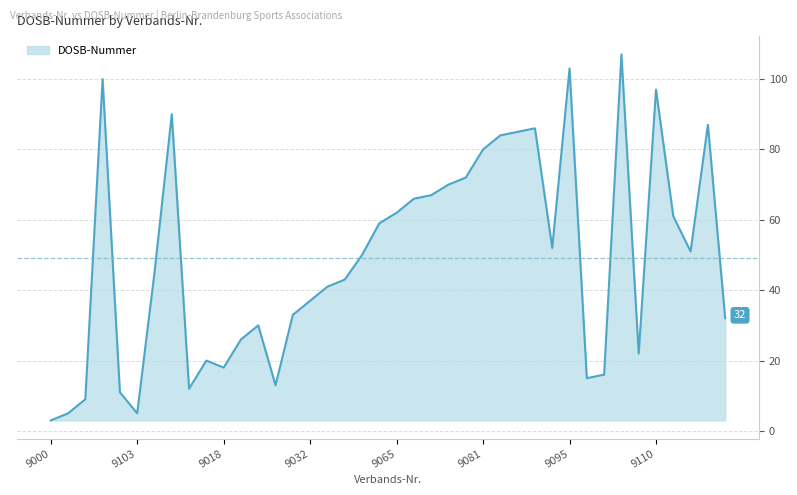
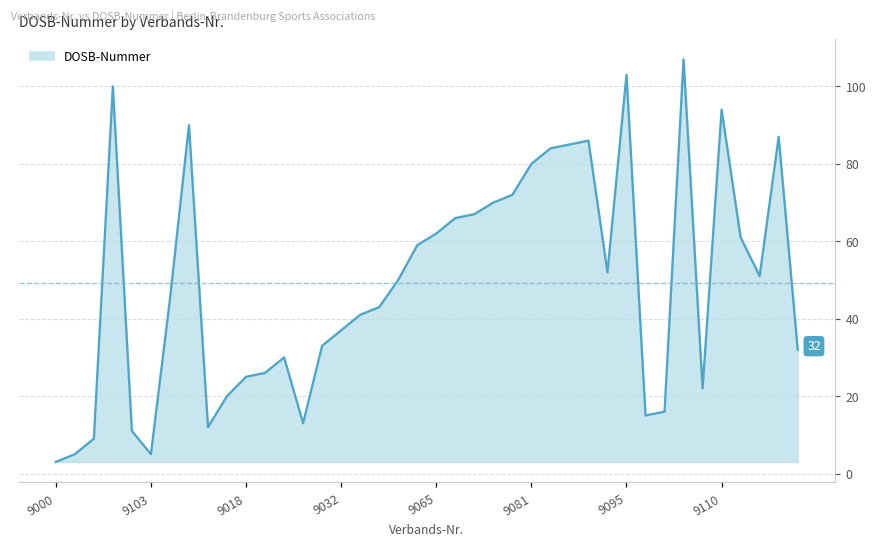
9018: 18 -> 25
9110: 97 -> 94
